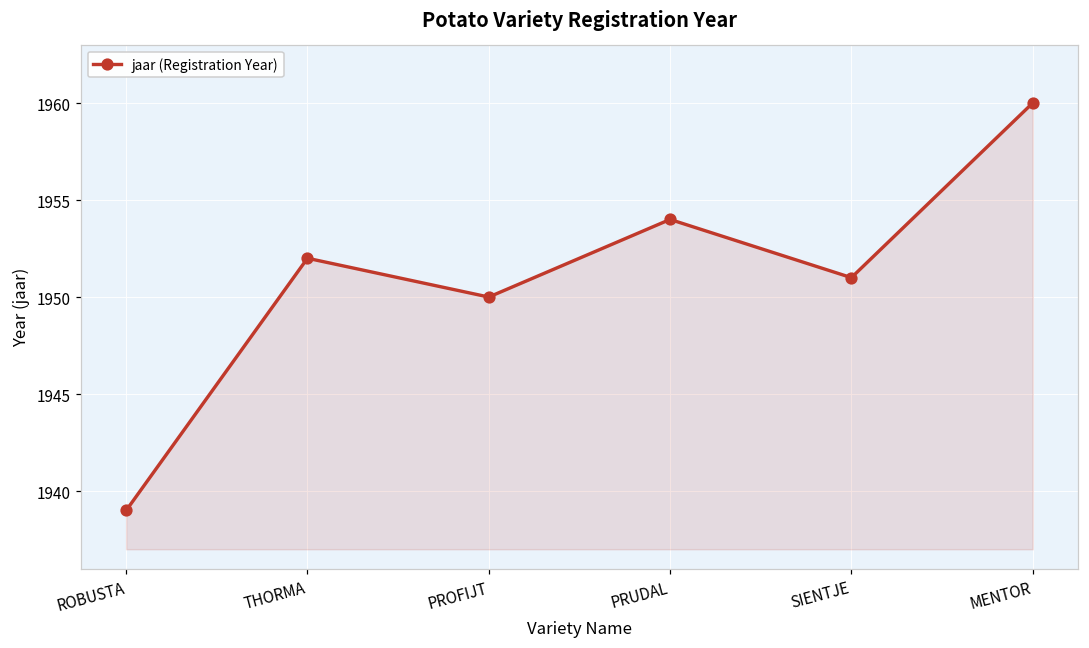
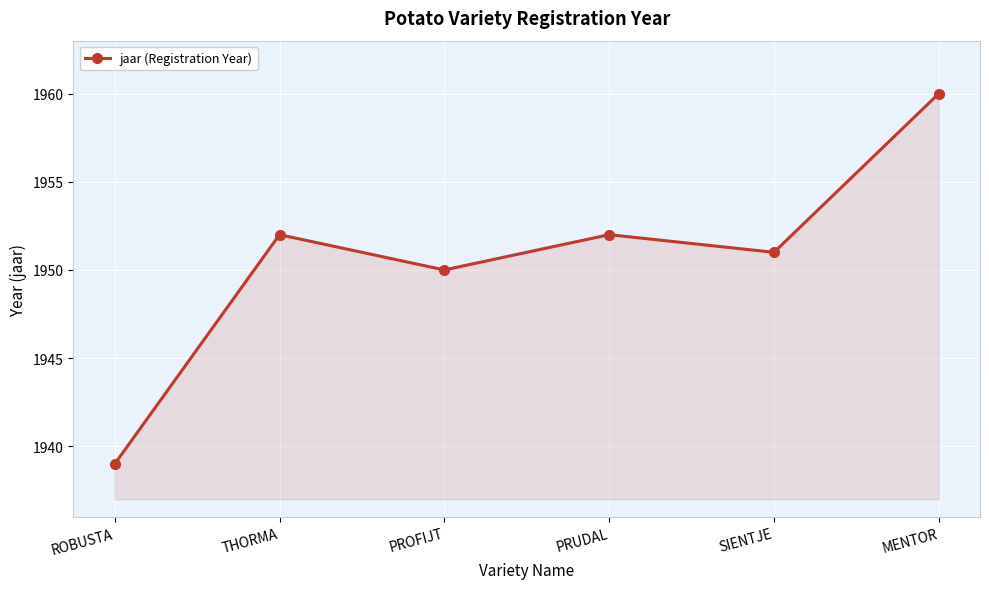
PRUDAL: 1954 -> 1952
